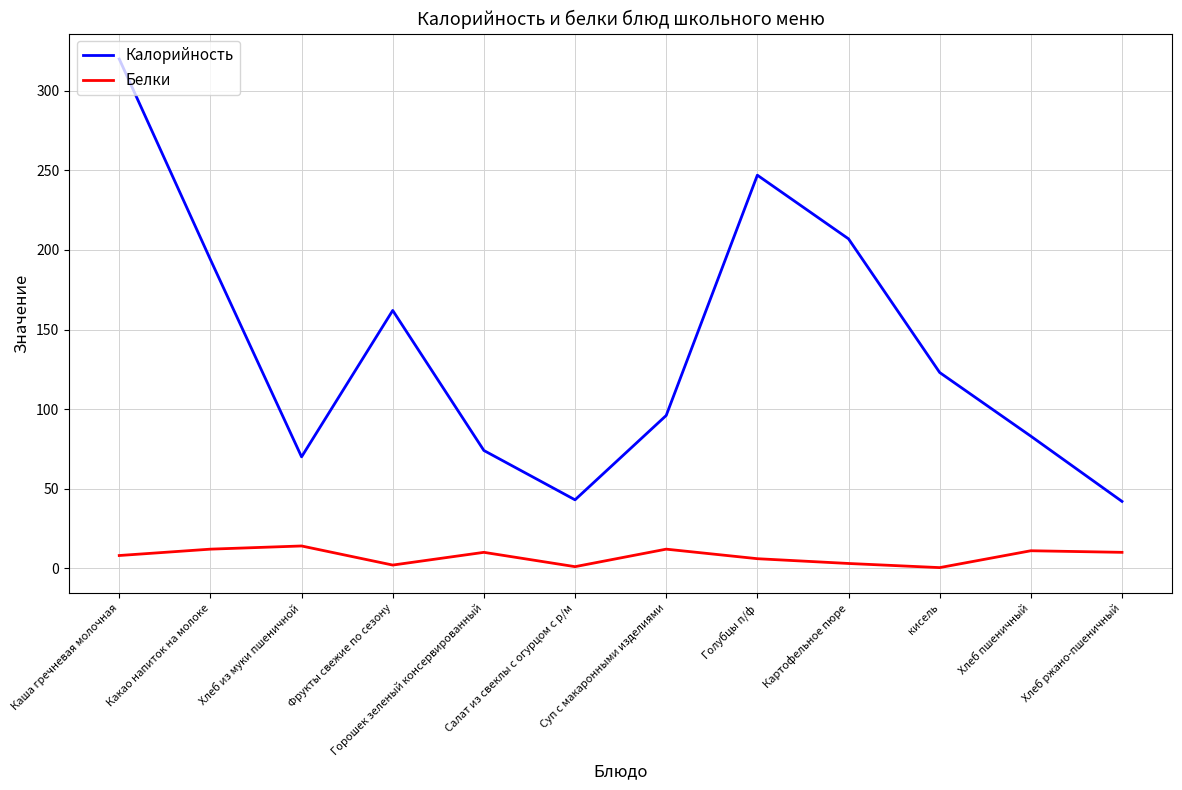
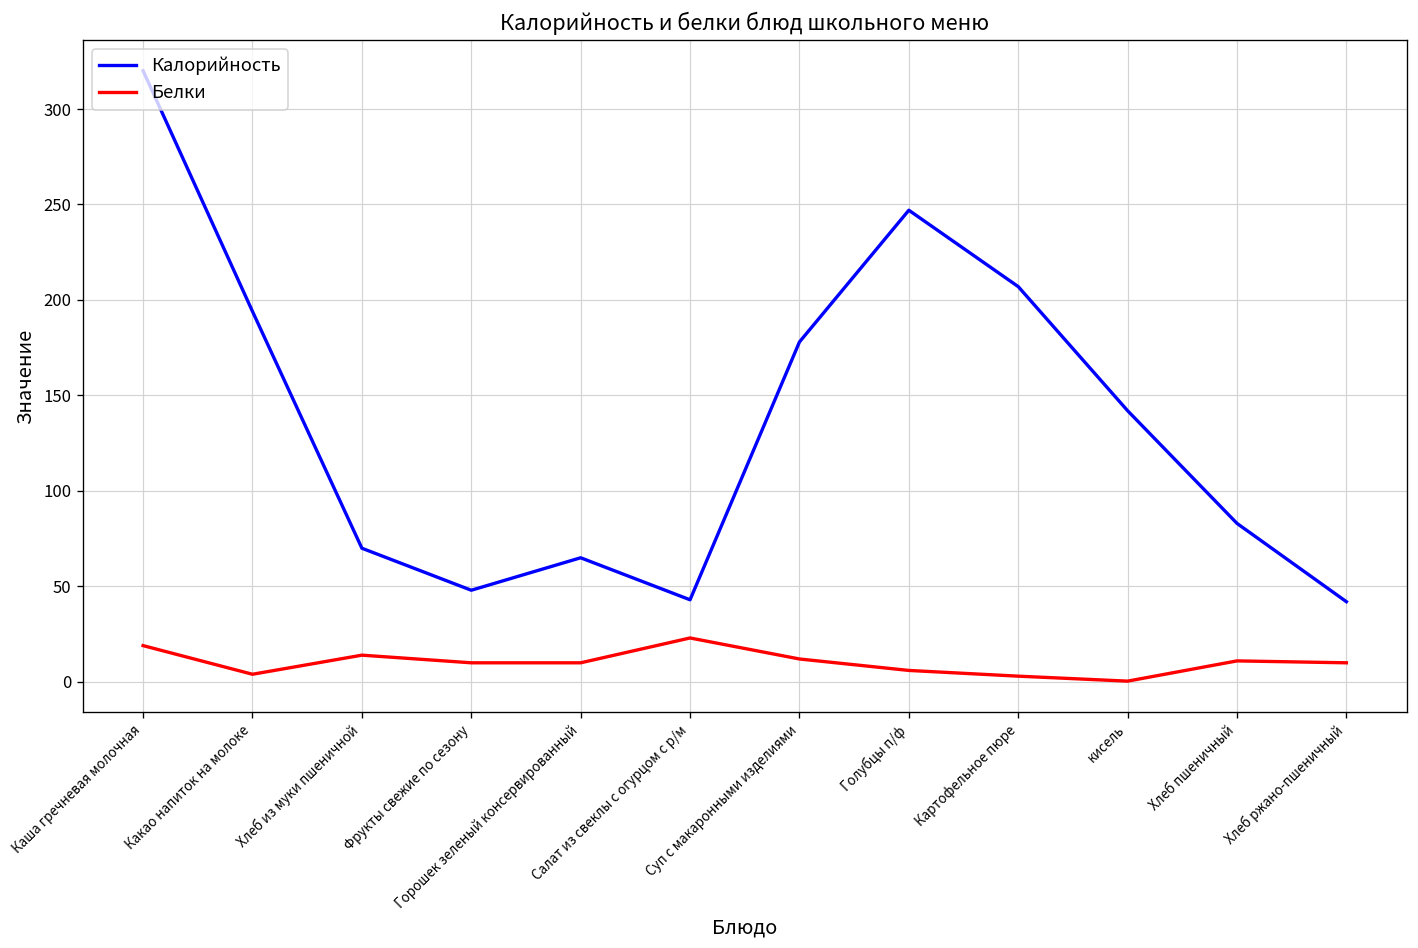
Белки, Каша гречневая молочная: 8 -> 19
Белки, Какао напиток на молоке: 12 -> 4
Калорийность, Фрукты свежие по сезону: 162 -> 48
Белки, Фрукты свежие по сезону: 2 -> 10
Калорийность, Горошек зеленый консервированный: 74 -> 65
Белки, Салат из свеклы с огурцом с р/м: 1 -> 23
Калорийность, Суп с макаронными изделиями: 96 -> 178
Калорийность, кисель: 123 -> 142
